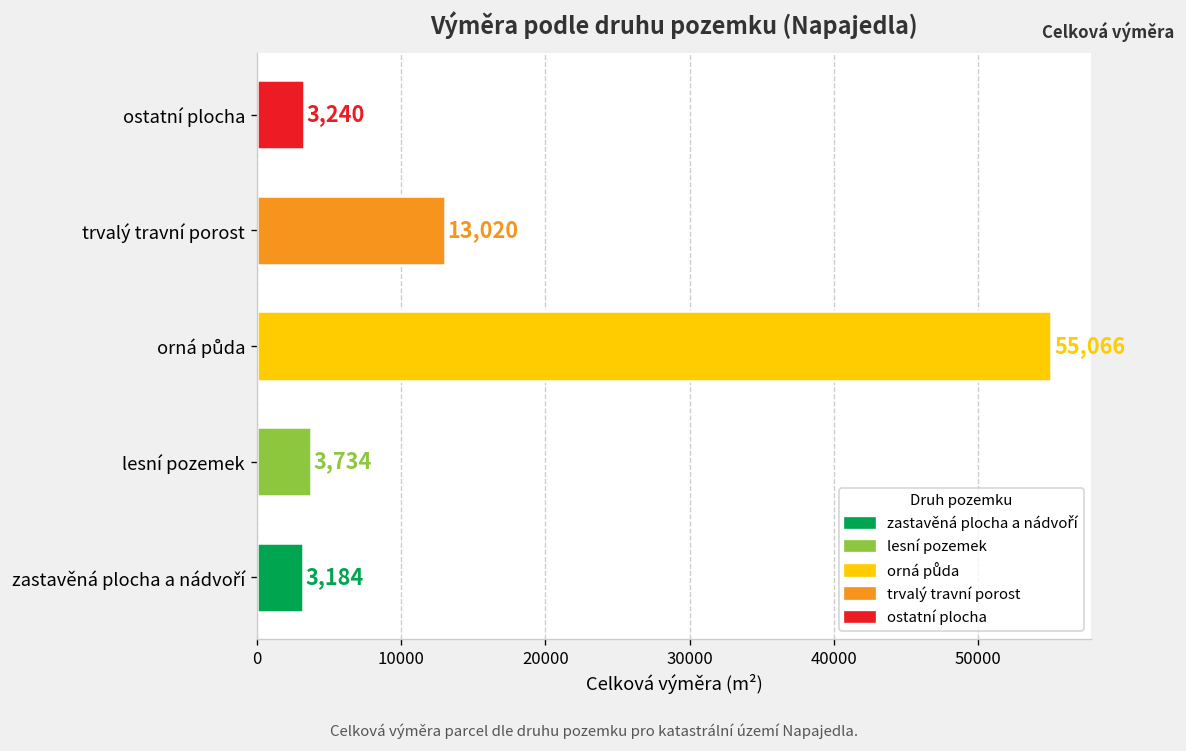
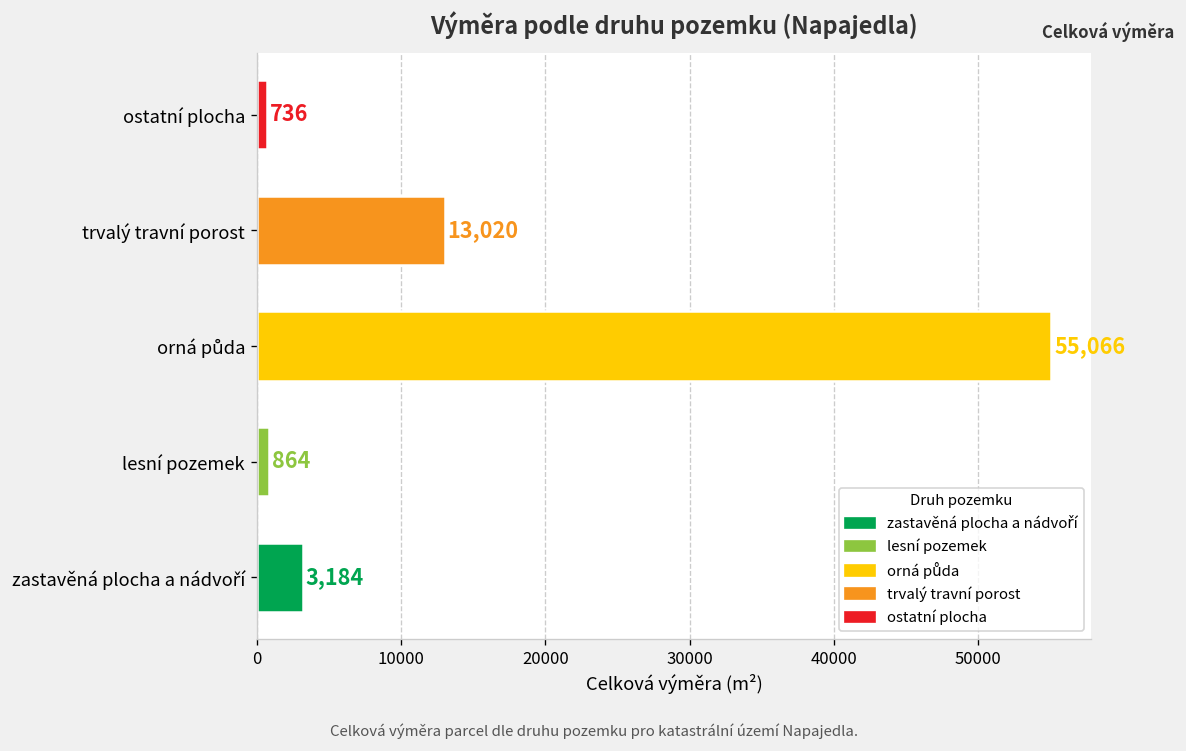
ostatní plocha: 3,240 -> 736
lesní pozemek: 3,734 -> 864
